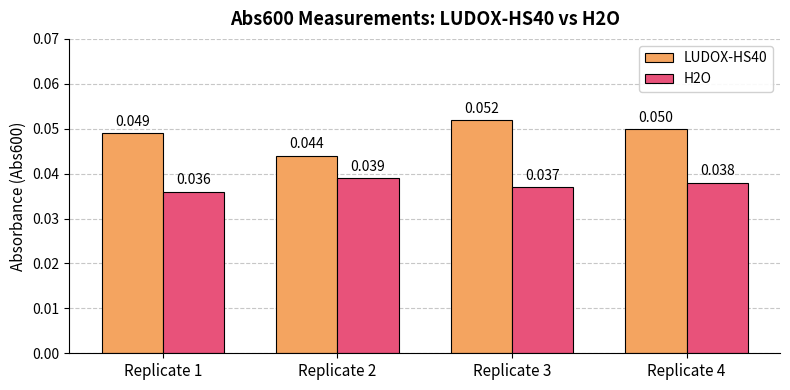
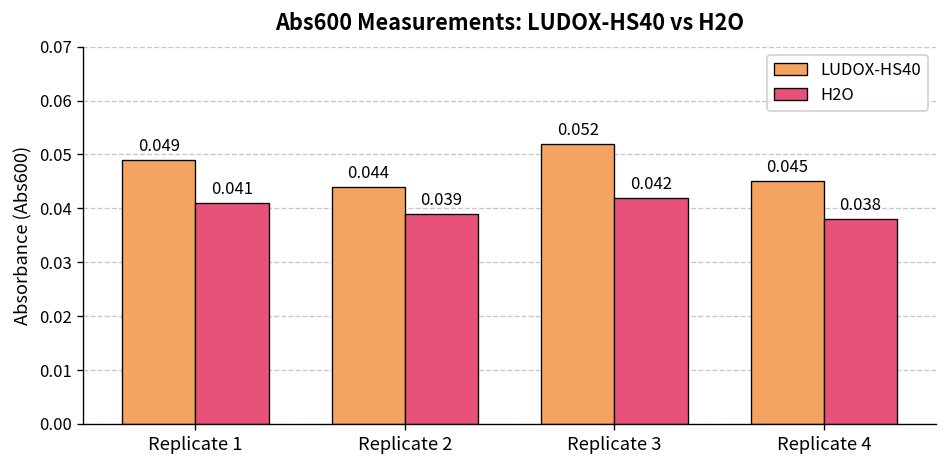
H2O, Replicate 1: 0.036 -> 0.041
H2O, Replicate 3: 0.037 -> 0.042
LUDOX-HS40, Replicate 4: 0.050 -> 0.045
